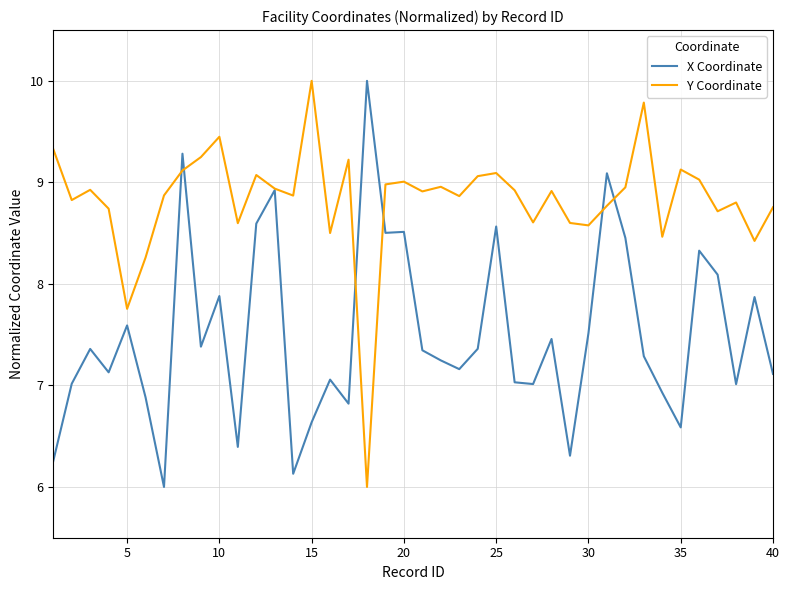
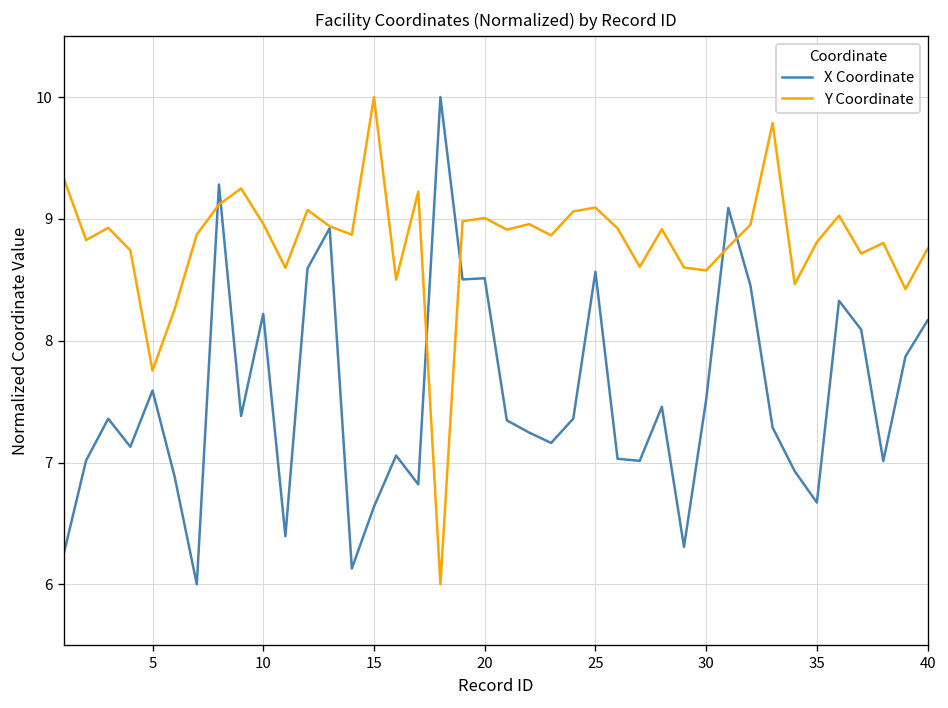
X Coordinate, 10: 7.88 -> 8.22
Y Coordinate, 10: 9.45 -> 8.96
X Coordinate, 35: 6.59 -> 6.67
Y Coordinate, 35: 9.13 -> 8.81
X Coordinate, 40: 7.11 -> 8.17
